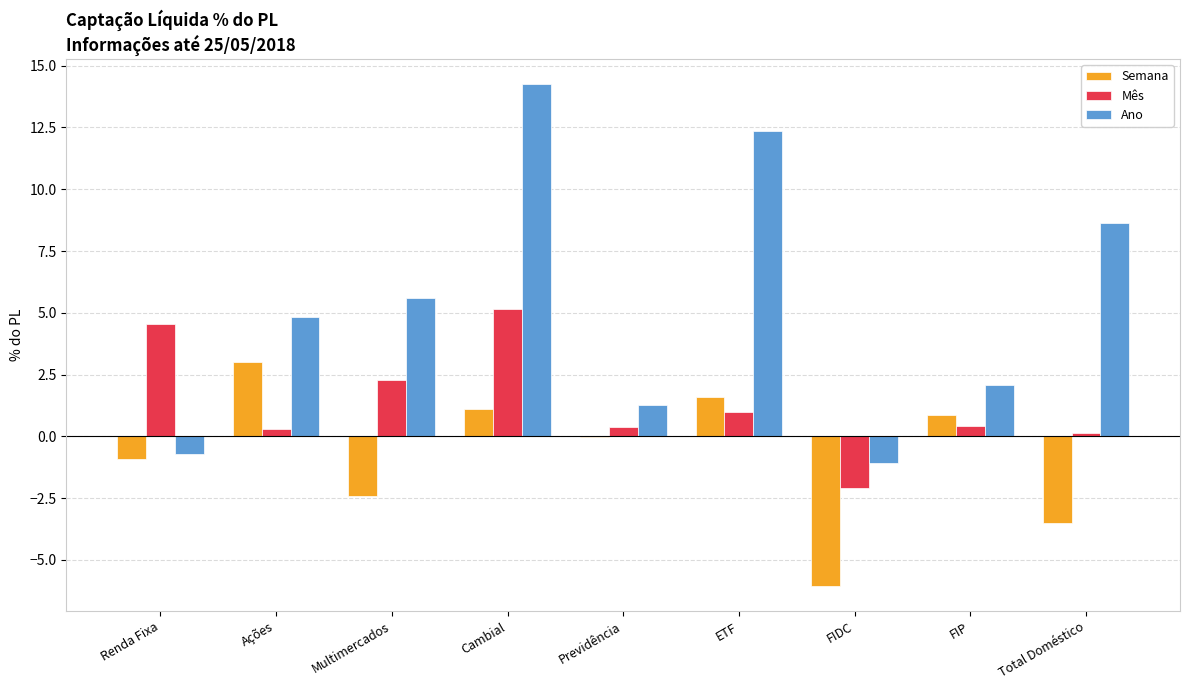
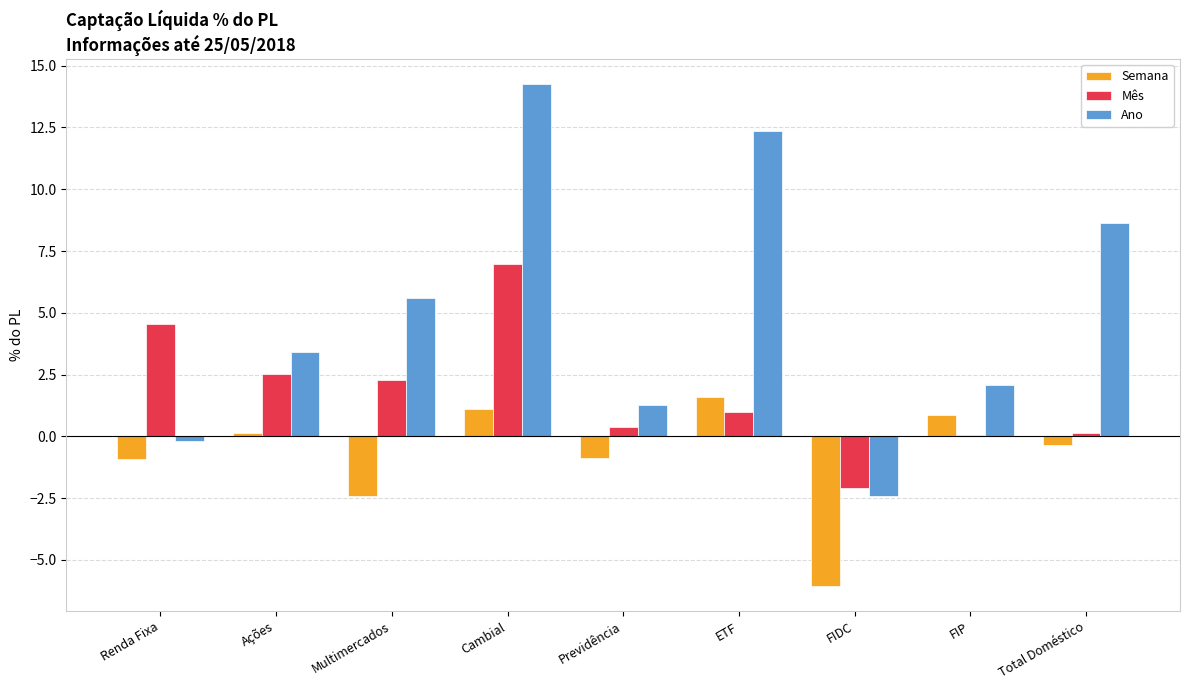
Ano, Renda Fixa: -0.7 -> -0.2
Semana, Ações: 3.0 -> 0.2
Mês, Ações: 0.3 -> 2.5
Ano, Ações: 4.9 -> 3.4
Mês, Cambial: 5.1 -> 7.0
Semana, Previdência: 0.0 -> -0.9
Ano, FIDC: -1.1 -> -2.4
Mês, FIP: 0.4 -> 0.1
Semana, Total Doméstico: -3.5 -> -0.3
